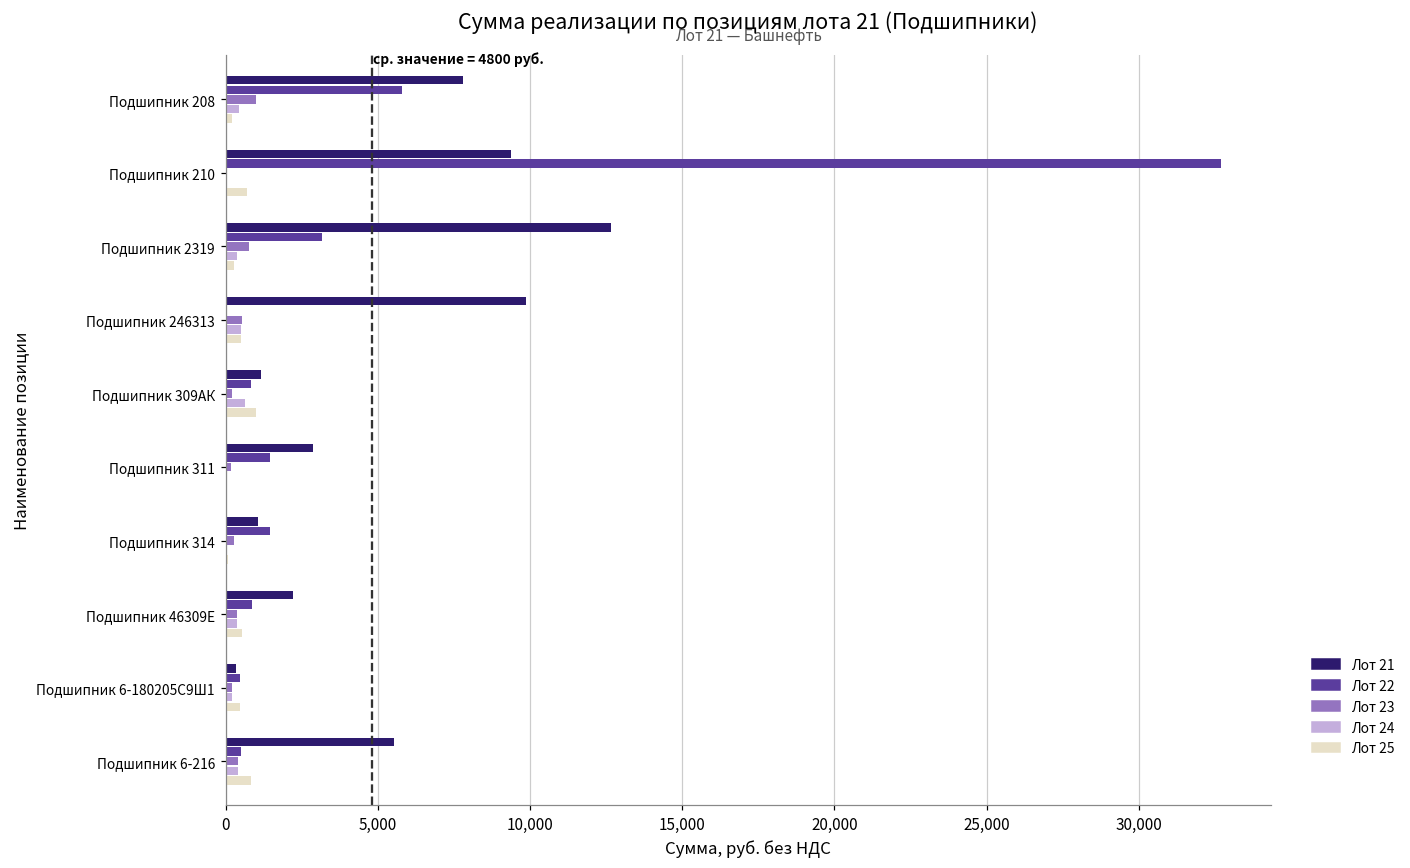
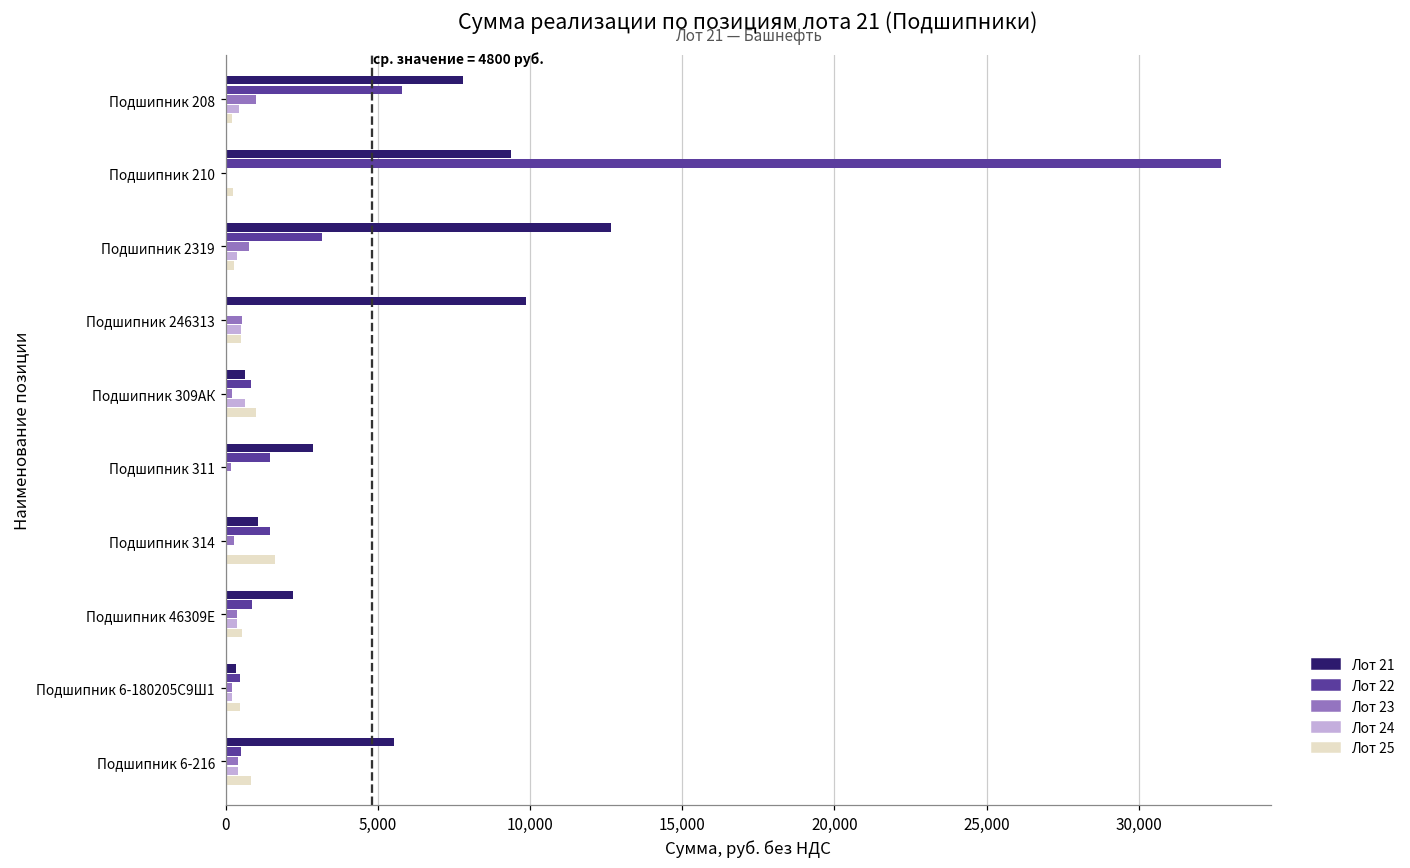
Лот 25, Подшипник 210: 700 -> 200
Лот 21, Подшипник 309АК: 1,200 -> 600
Лот 25, Подшипник 314: 100 -> 1,600
